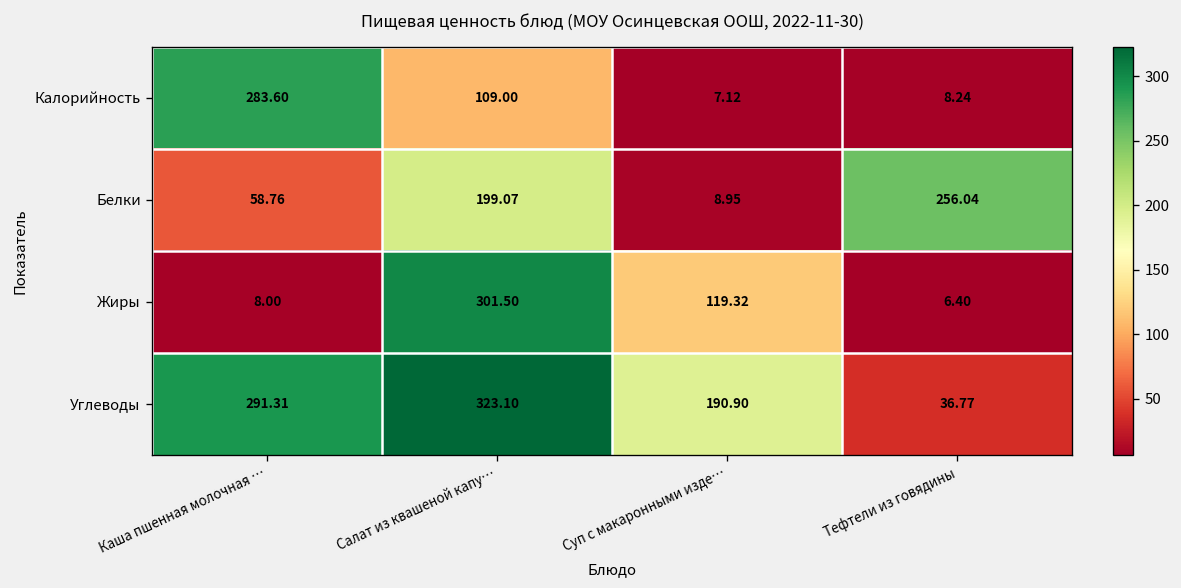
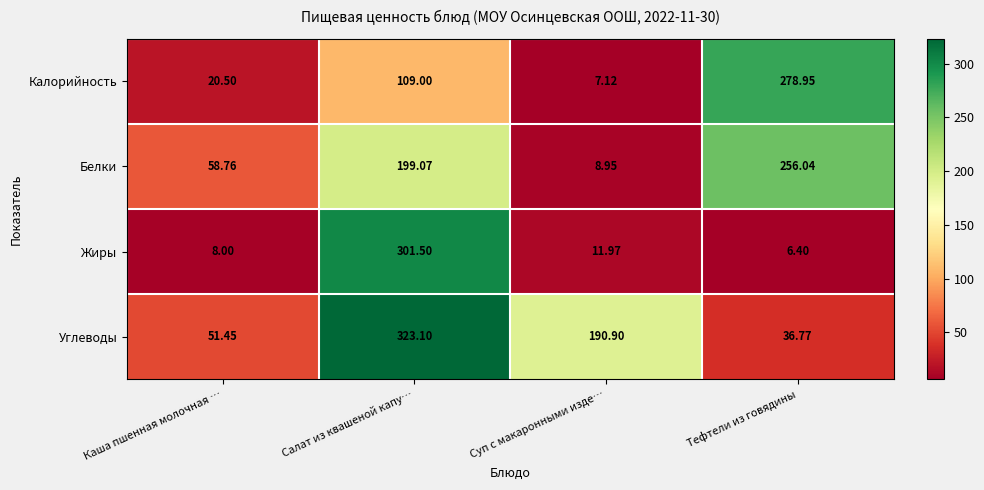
Калорийность, Каша пшенная молочная …: 283.60 -> 20.50
Калорийность, Тефтели из говядины: 8.24 -> 278.95
Жиры, Суп с макаронными изде…: 119.32 -> 11.97
Углеводы, Каша пшенная молочная …: 291.31 -> 51.45
